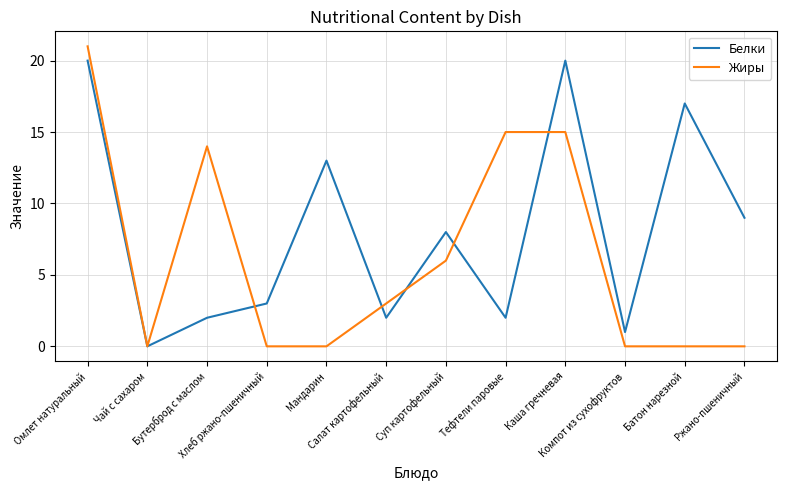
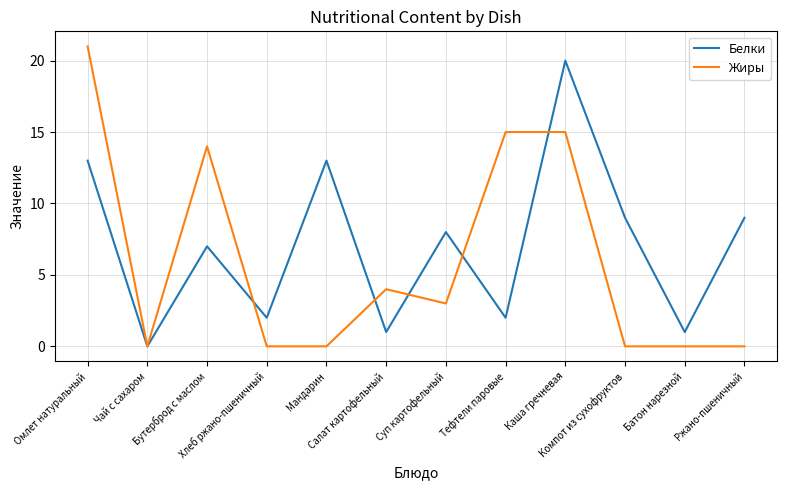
Белки, Омлет натуральный: 20 -> 13
Белки, Бутерброд с маслом: 2 -> 7
Белки, Хлеб ржано-пшеничный: 3 -> 2
Белки, Салат картофельный: 2 -> 1
Жиры, Салат картофельный: 3 -> 4
Жиры, Суп картофельный: 6 -> 3
Белки, Компот из сухофруктов: 1 -> 9
Белки, Батон нарезной: 17 -> 1
